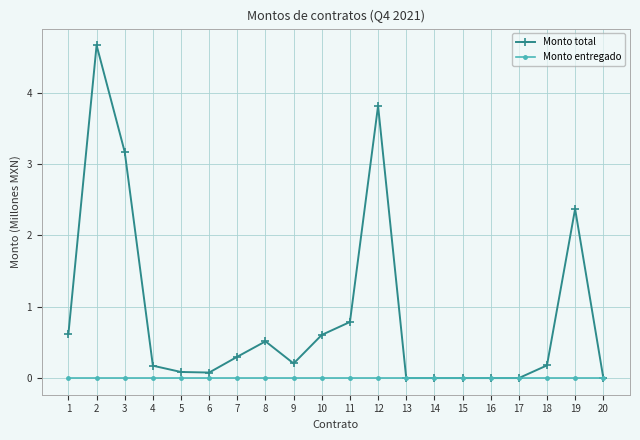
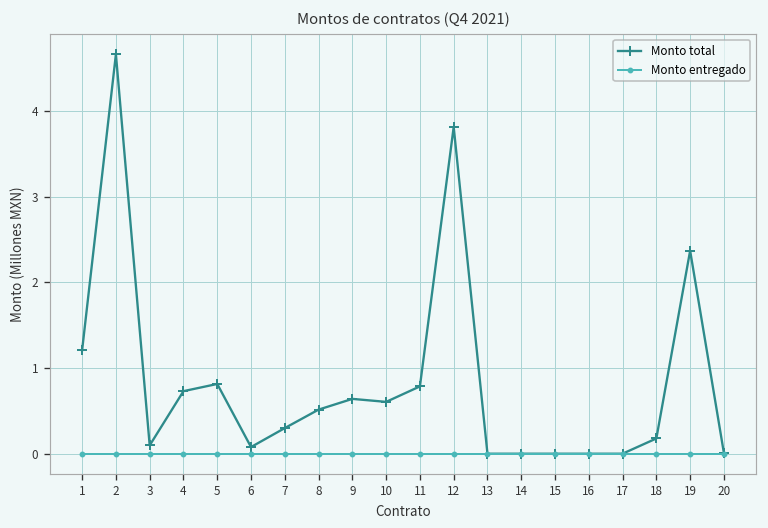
Monto total, 1: 0.6 -> 1.2
Monto total, 3: 3.2 -> 0.1
Monto total, 4: 0.2 -> 0.7
Monto total, 5: 0.1 -> 0.8
Monto total, 9: 0.2 -> 0.6
